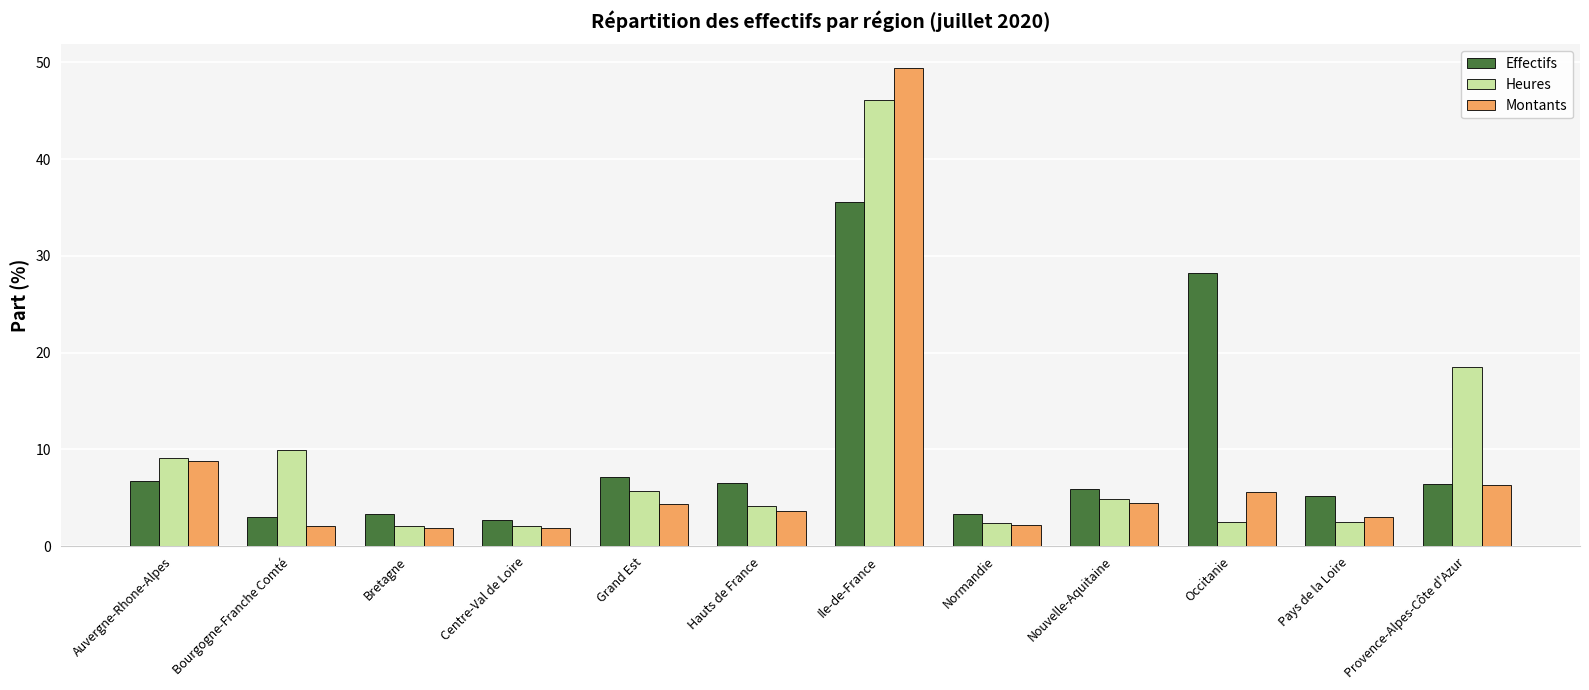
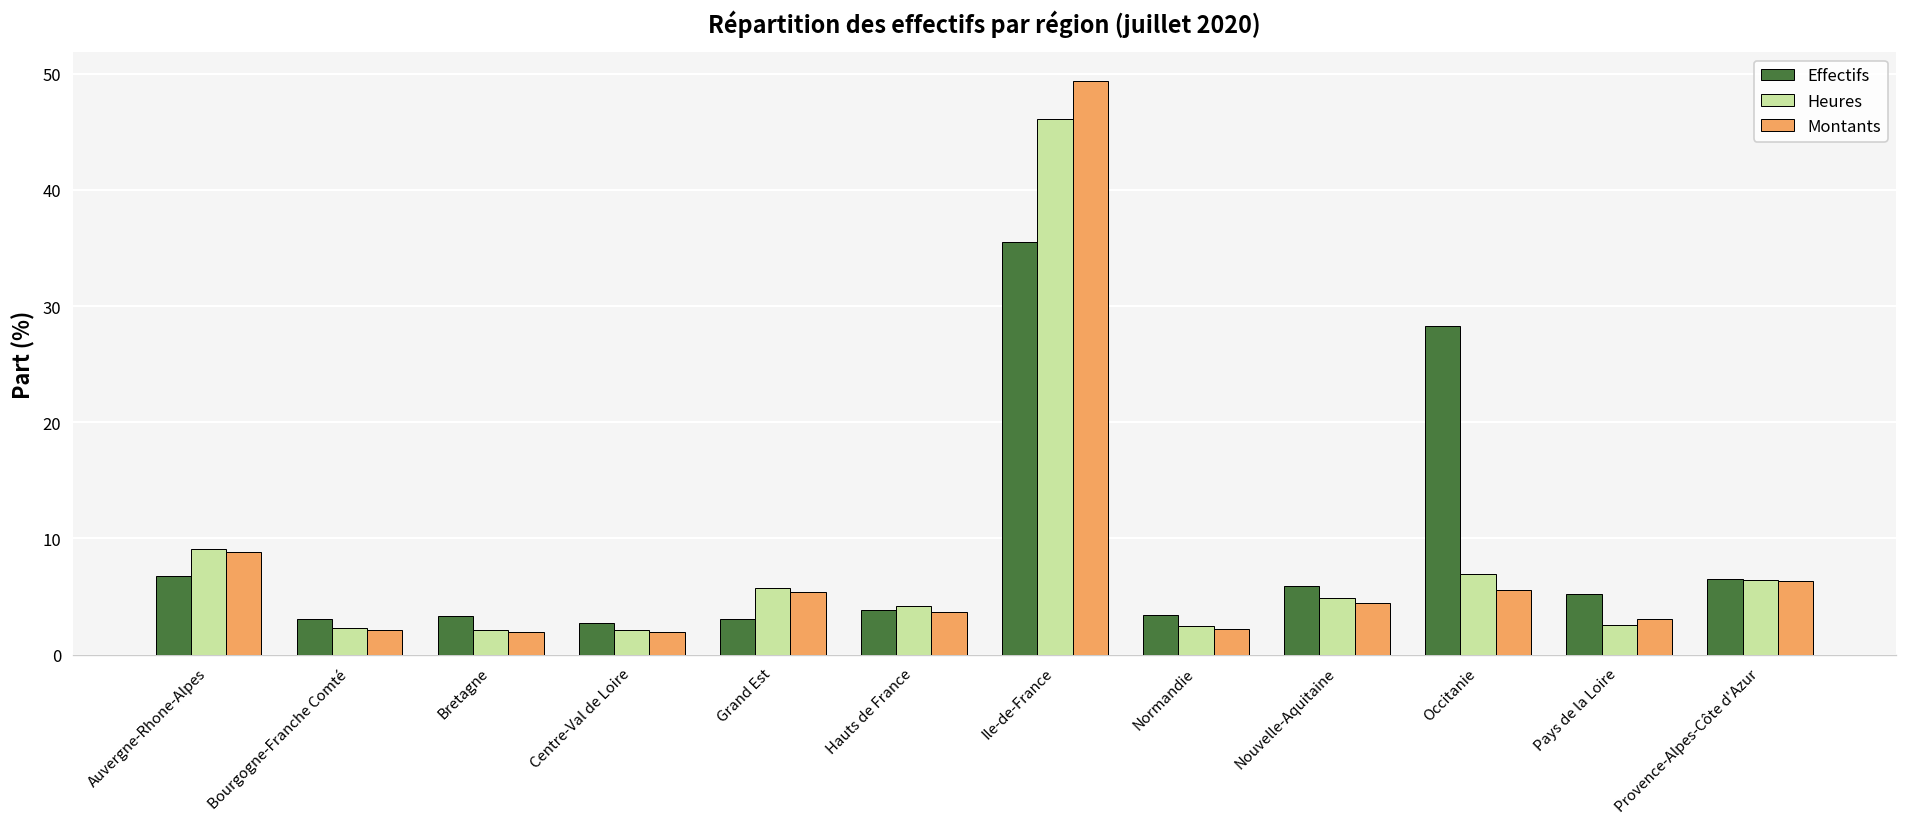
Heures, Bourgogne-Franche Comté: 10 -> 2
Effectifs, Grand Est: 7 -> 3
Montants, Grand Est: 4 -> 5
Effectifs, Hauts de France: 7 -> 4
Heures, Occitanie: 3 -> 7
Heures, Provence-Alpes-Côte d'Azur: 19 -> 6
